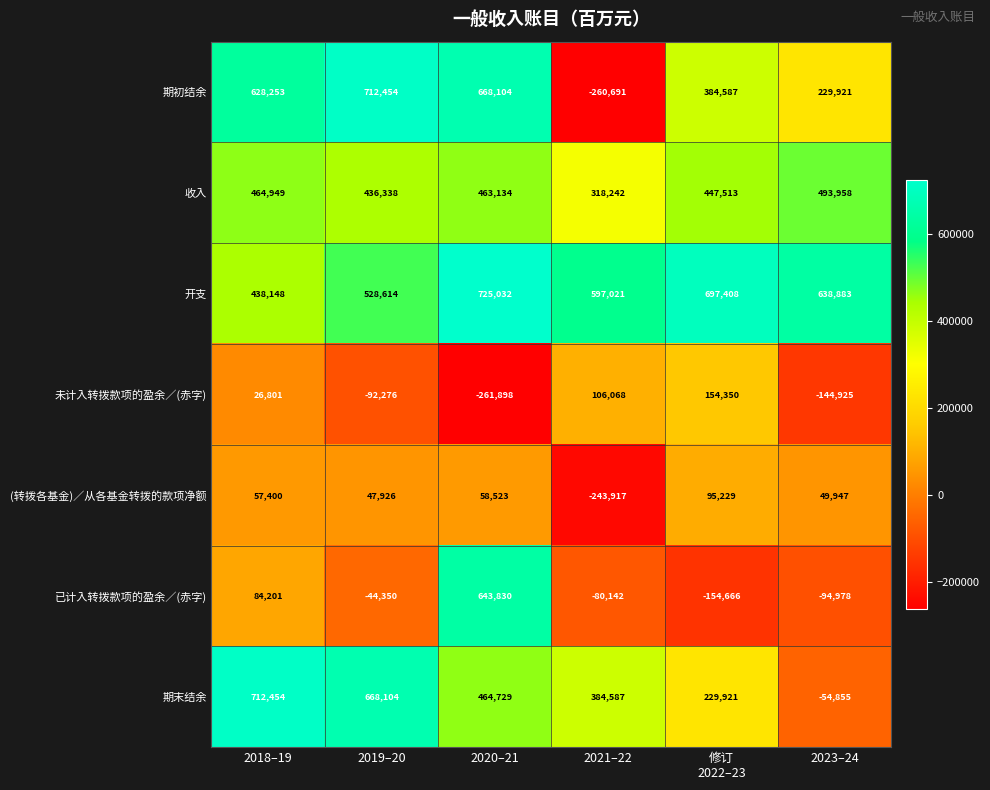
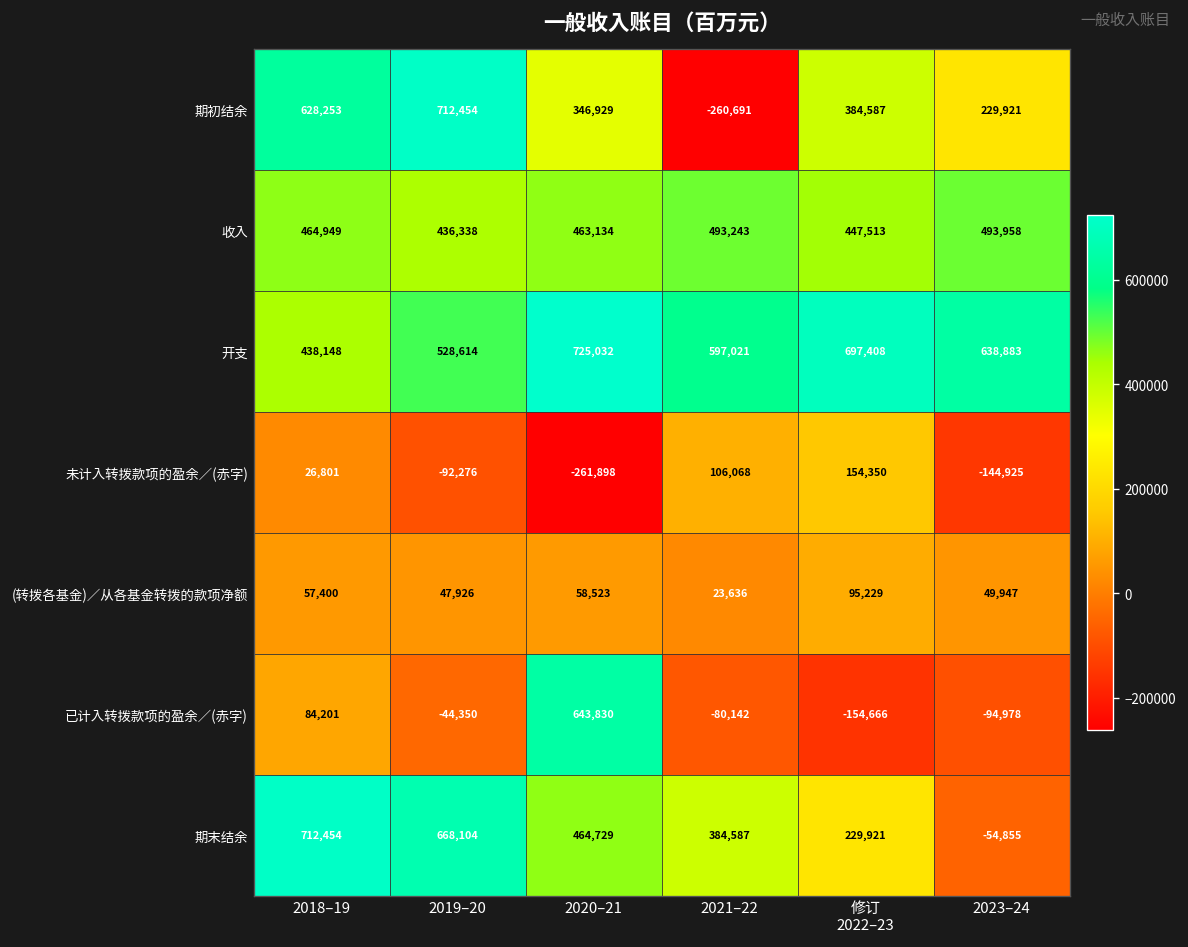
期初结余, 2020–21: 668,104 -> 346,929
收入, 2021–22: 318,242 -> 493,243
(转拨各基金)／从各基金转拨的款项净额, 2021–22: -243,917 -> 23,636
